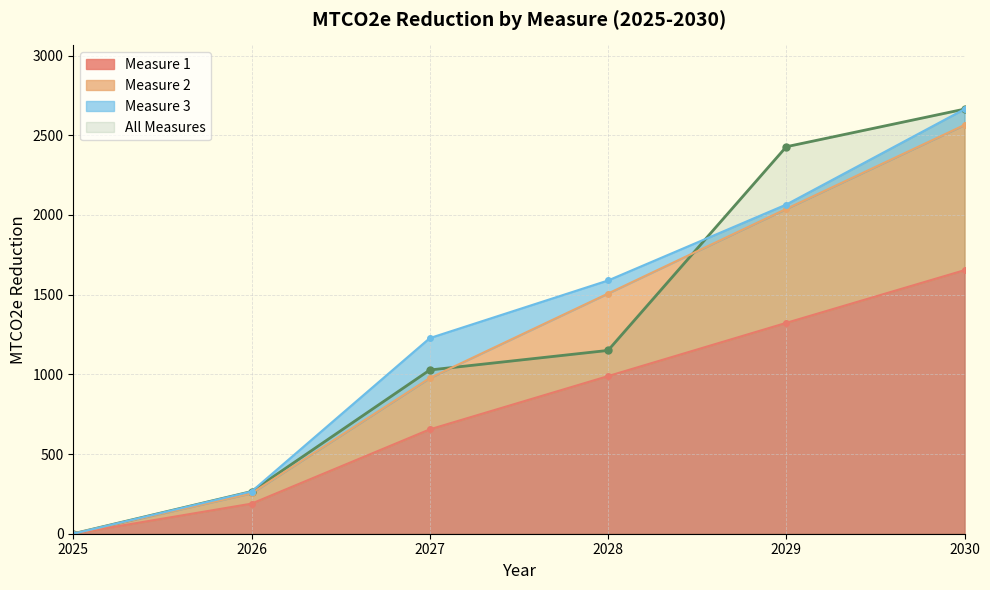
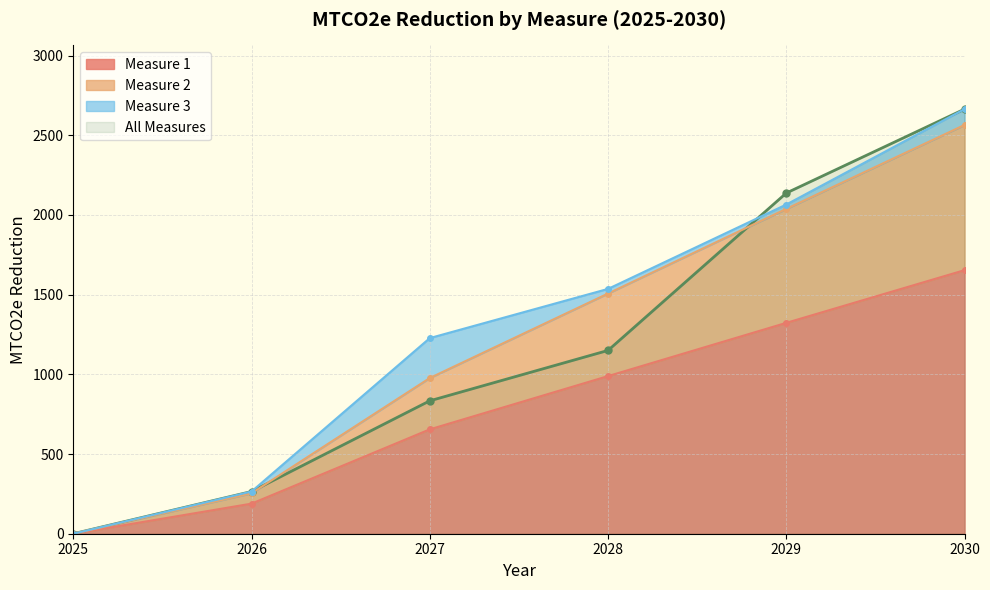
All Measures, 2027: 1030 -> 830
Measure 3, 2028: 80 -> 30
All Measures, 2029: 2430 -> 2140
